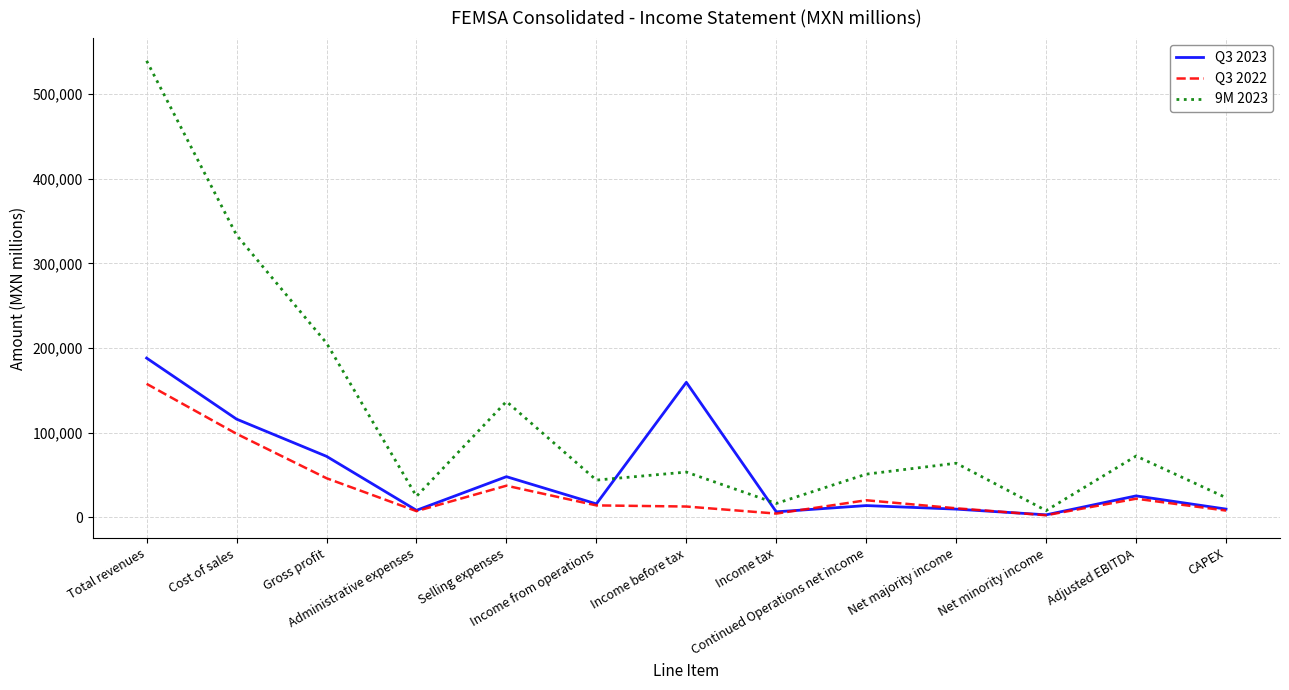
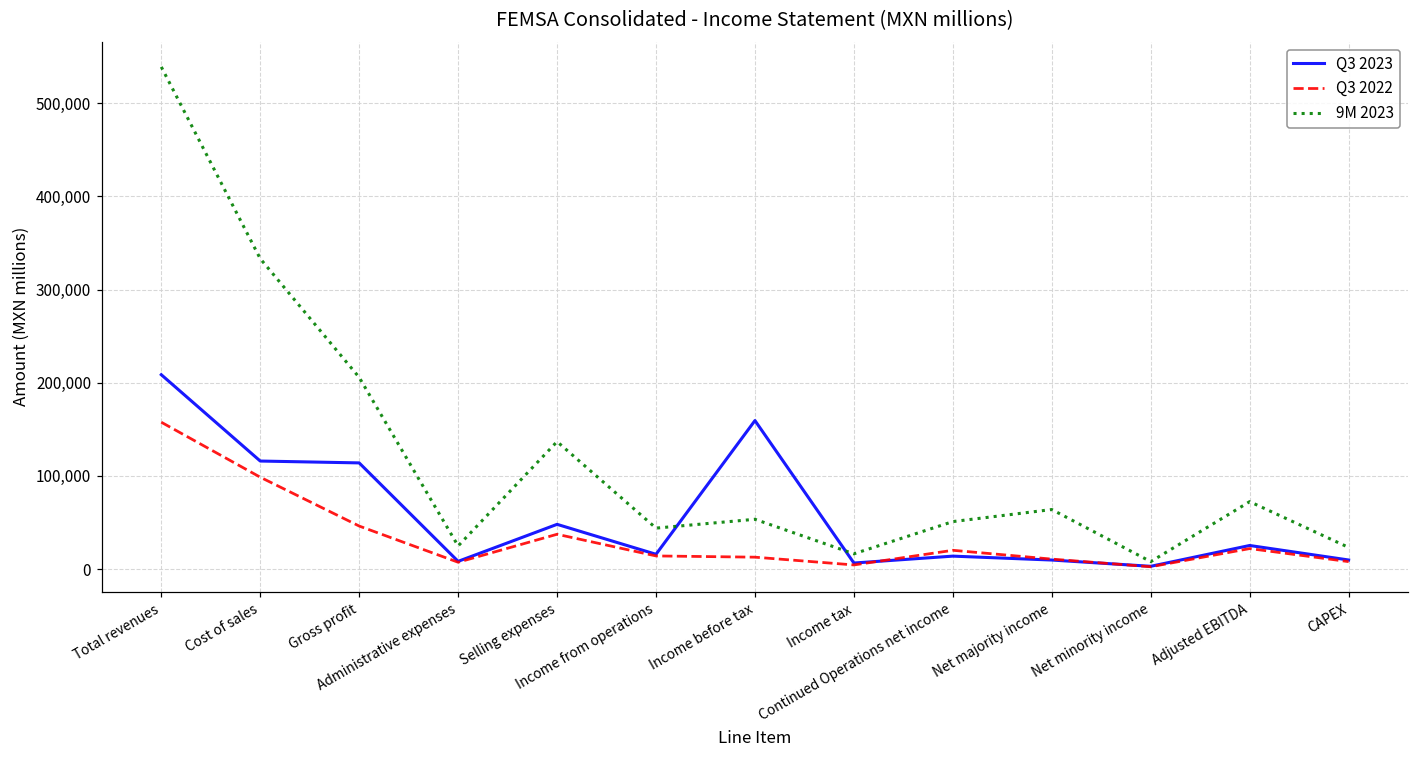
Q3 2023, Total revenues: 190,000 -> 210,000
Q3 2023, Gross profit: 70,000 -> 110,000
